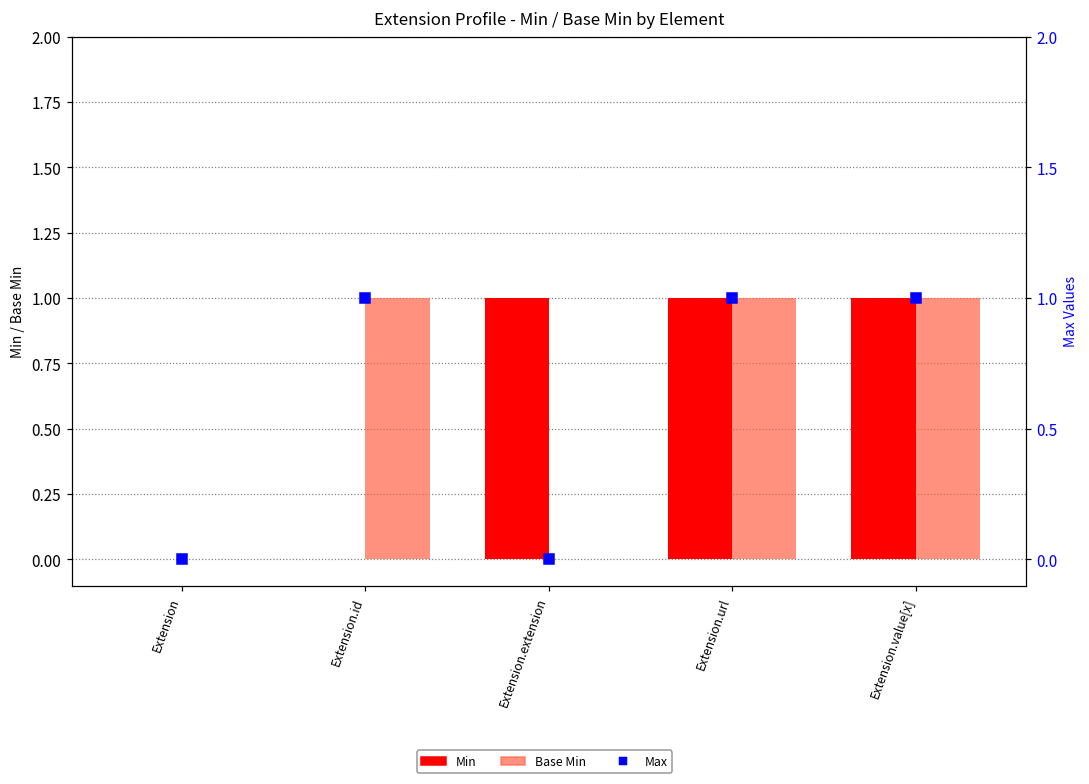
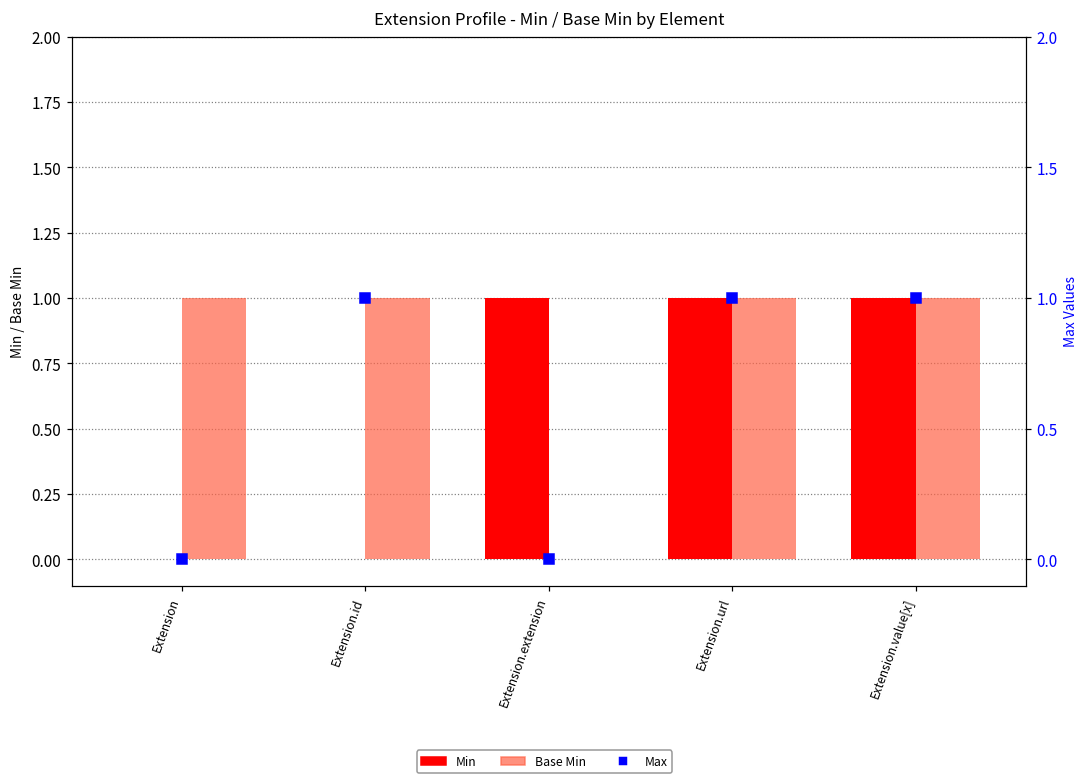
Base Min, Extension: 0 -> 1
